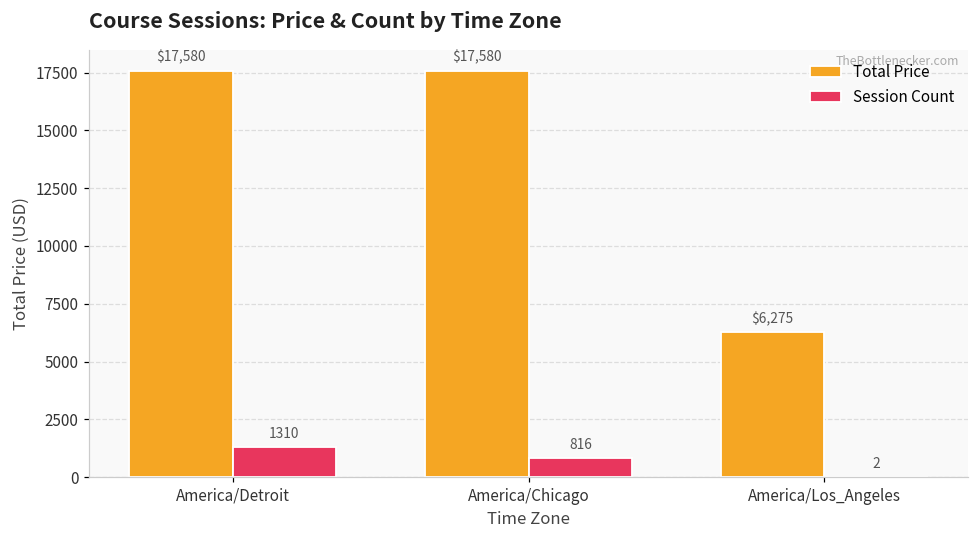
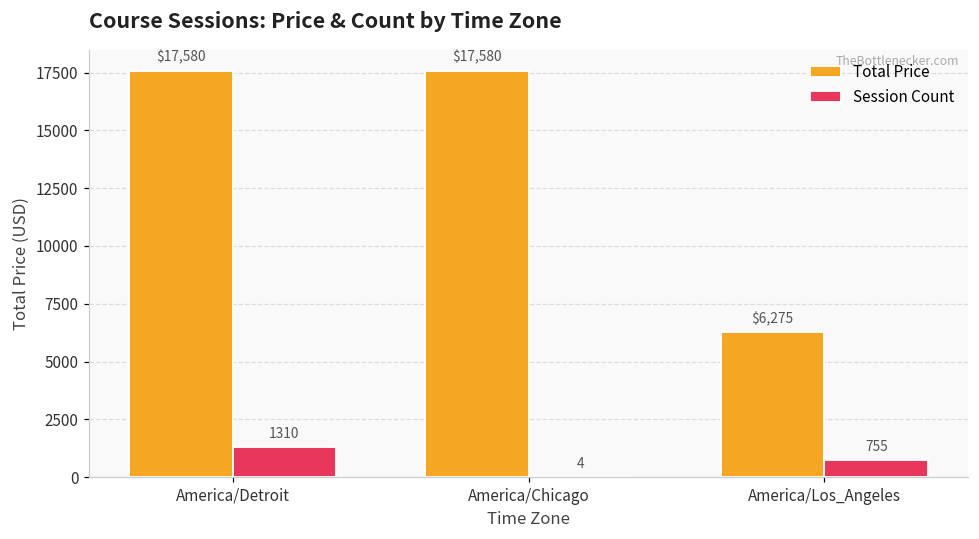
Session Count, America/Chicago: 816 -> 4
Session Count, America/Los_Angeles: 2 -> 755
